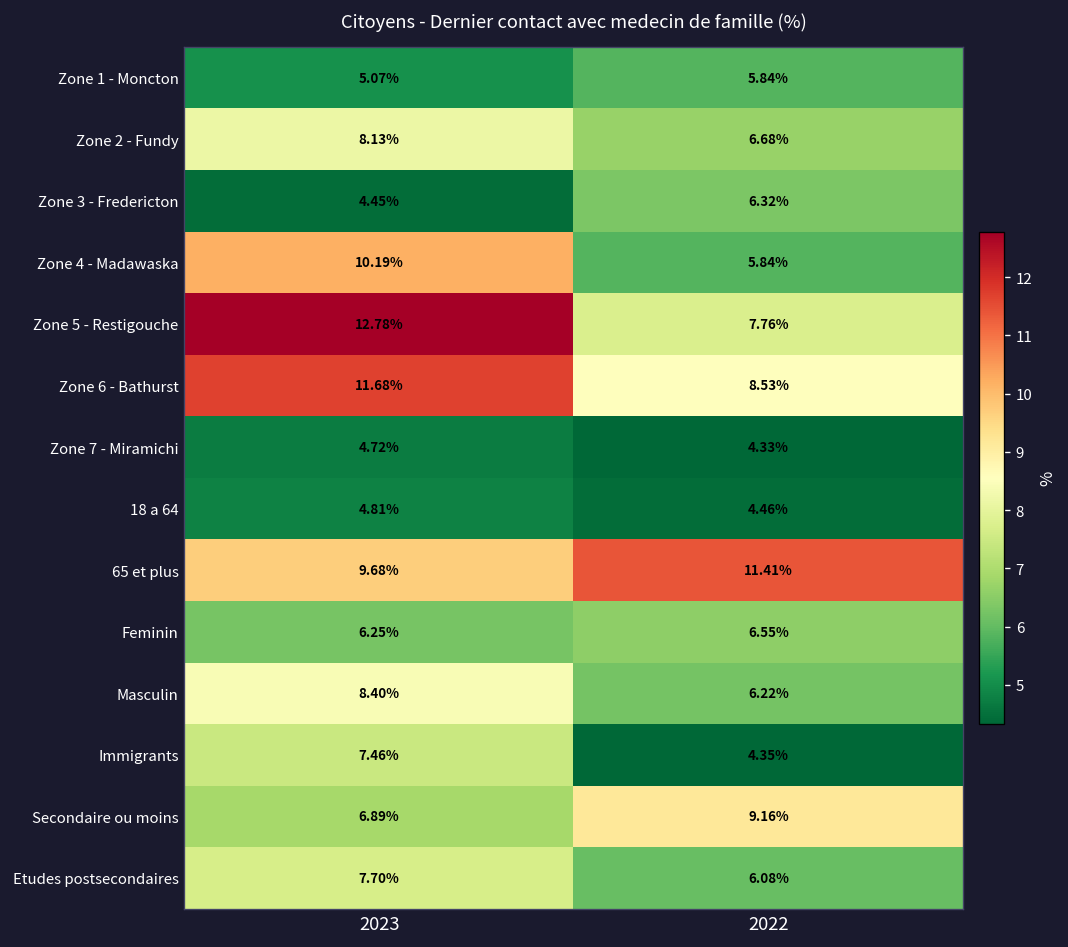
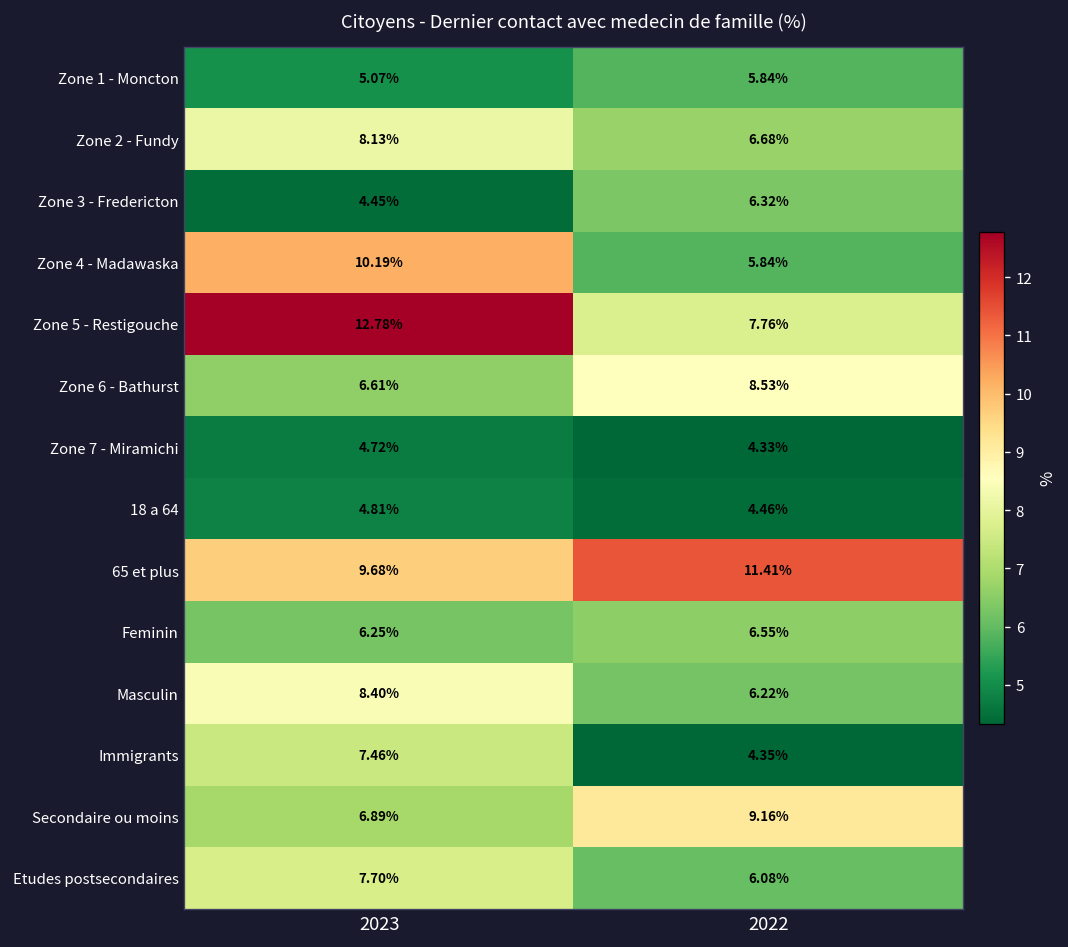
Zone 6 - Bathurst, 2023: 11.68% -> 6.61%
